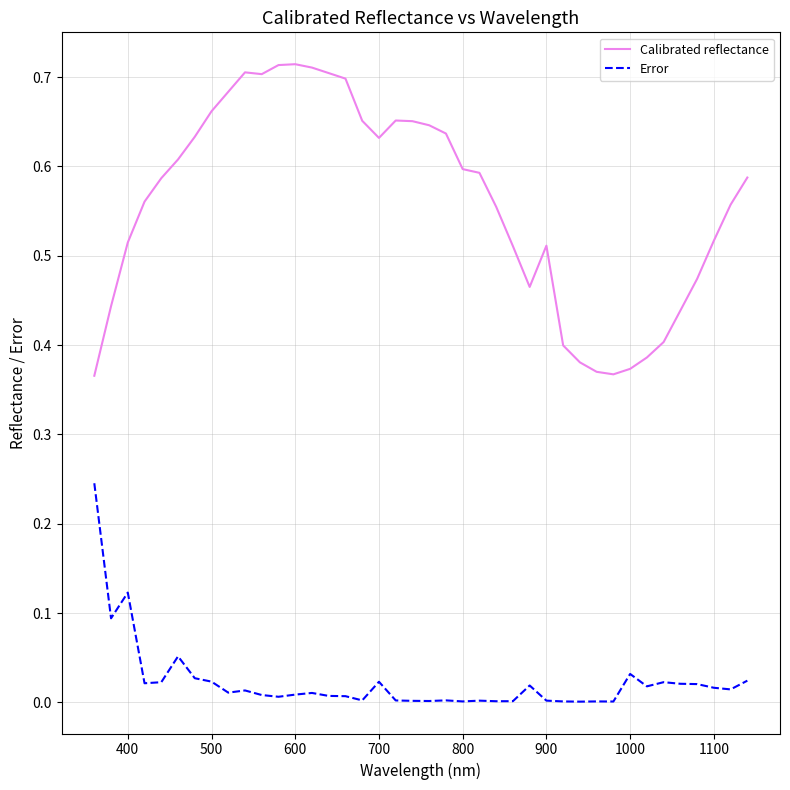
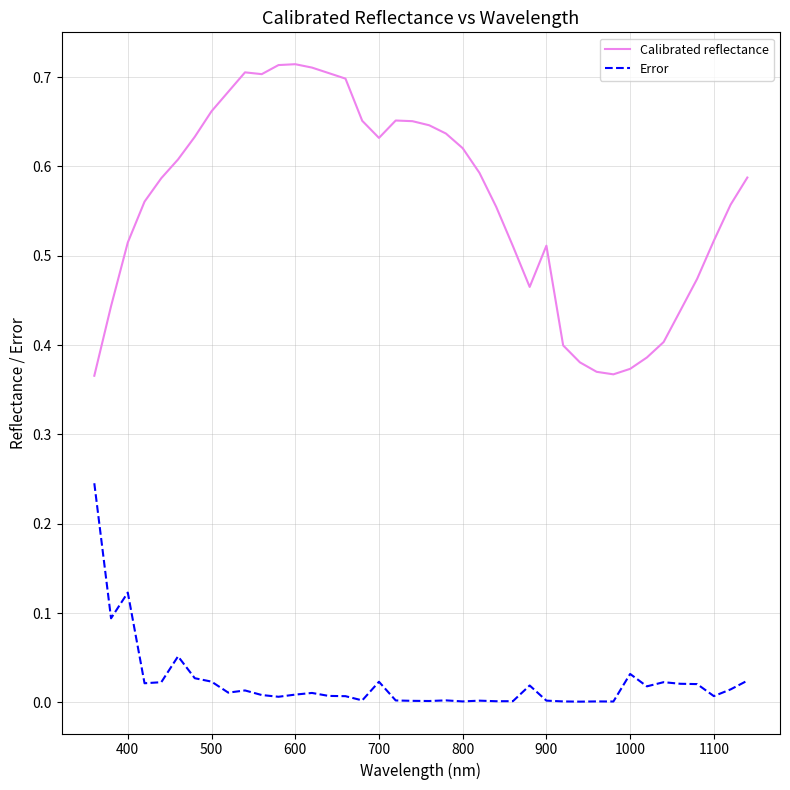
Calibrated reflectance, 800: 0.60 -> 0.62
Error, 1100: 0.02 -> 0.01
